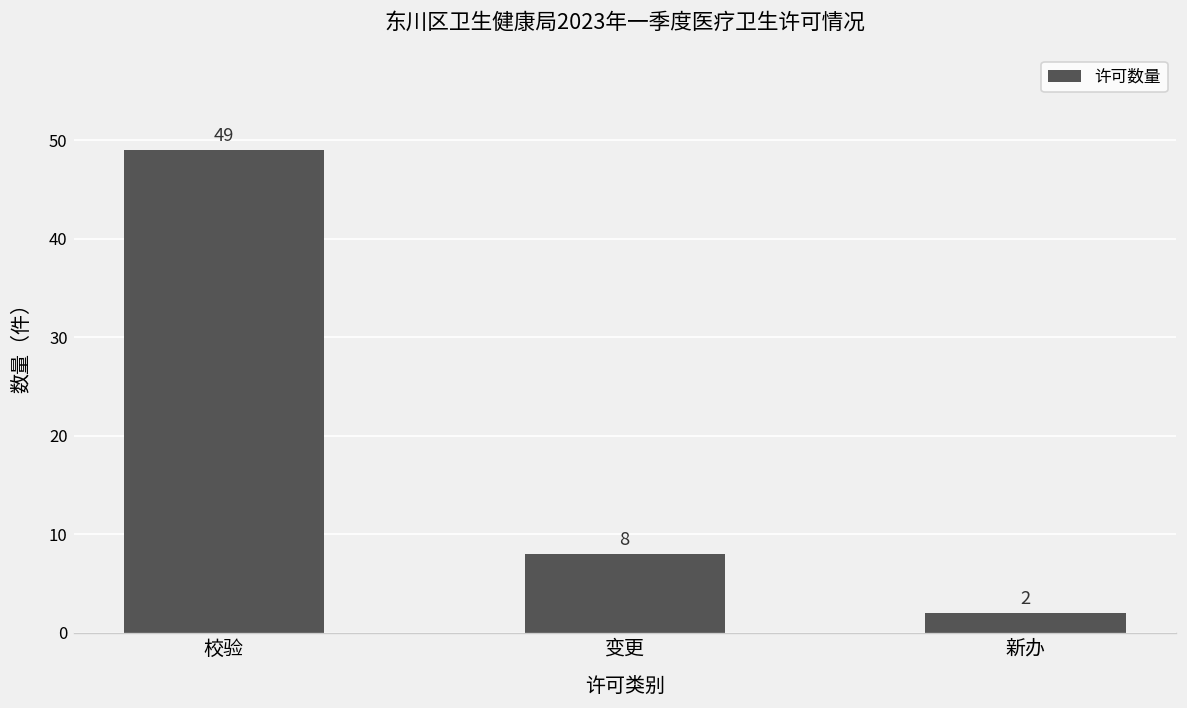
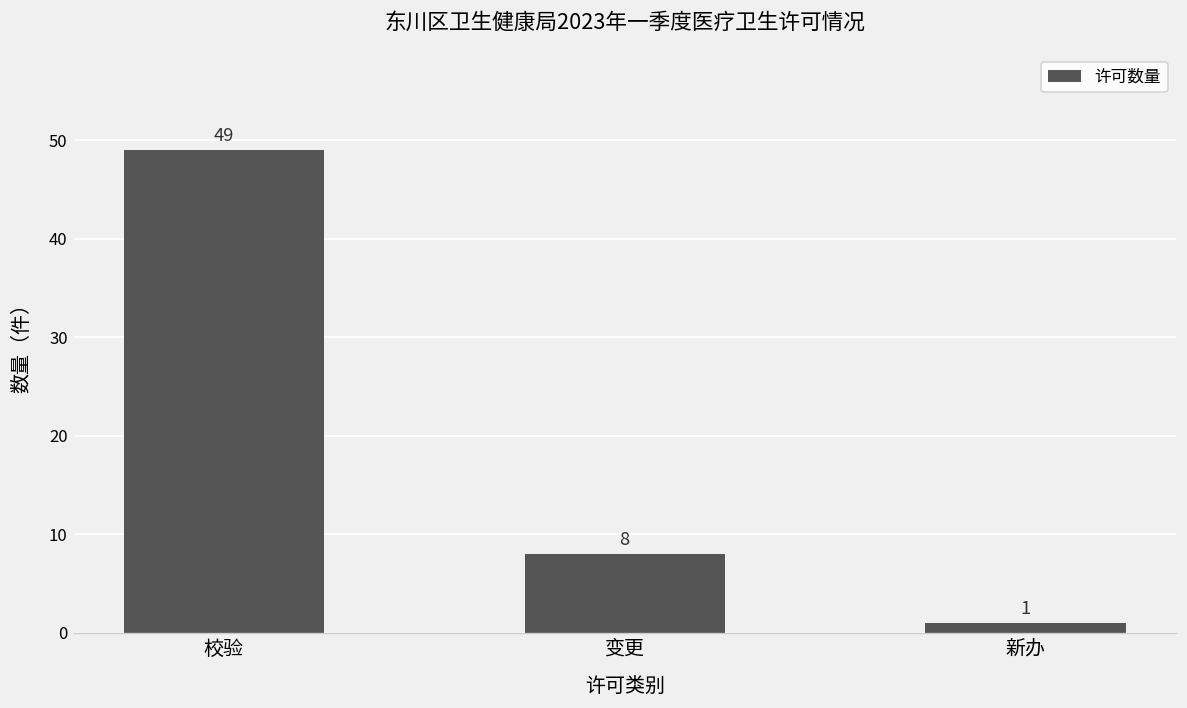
新办: 2 -> 1
